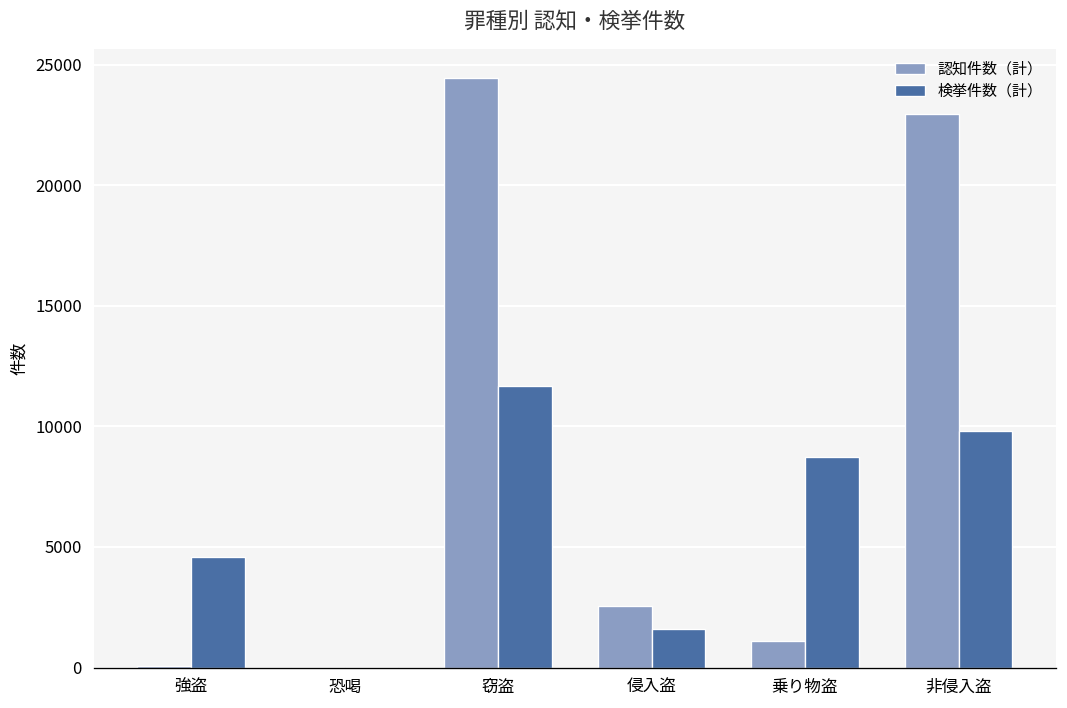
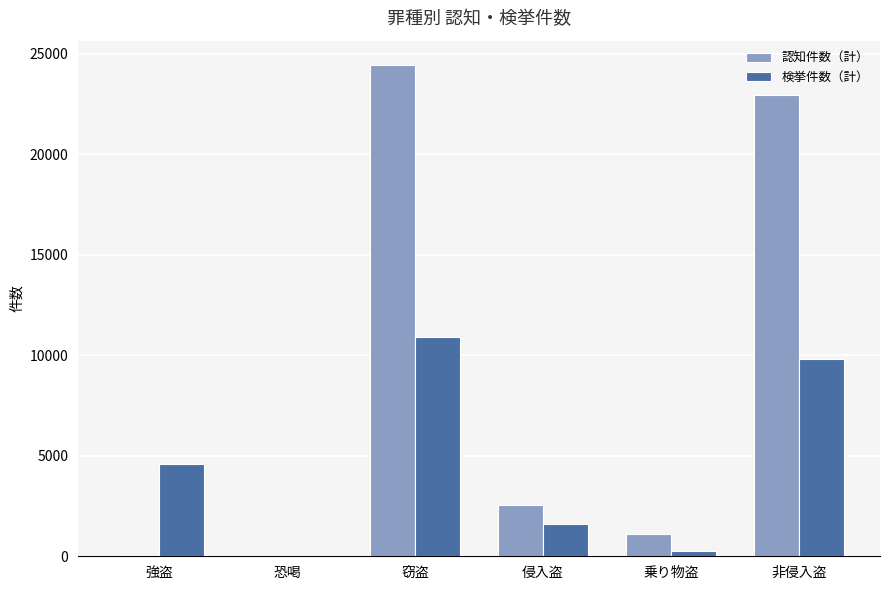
検挙件数（計）, 窃盗: 11700 -> 10900
検挙件数（計）, 乗り物盗: 8700 -> 300
